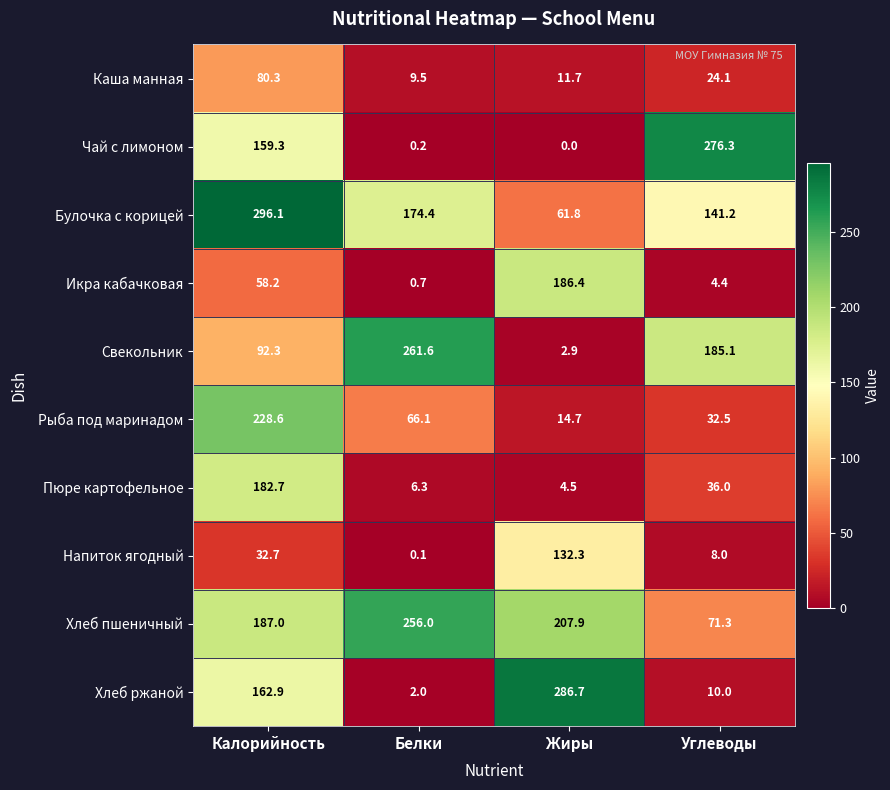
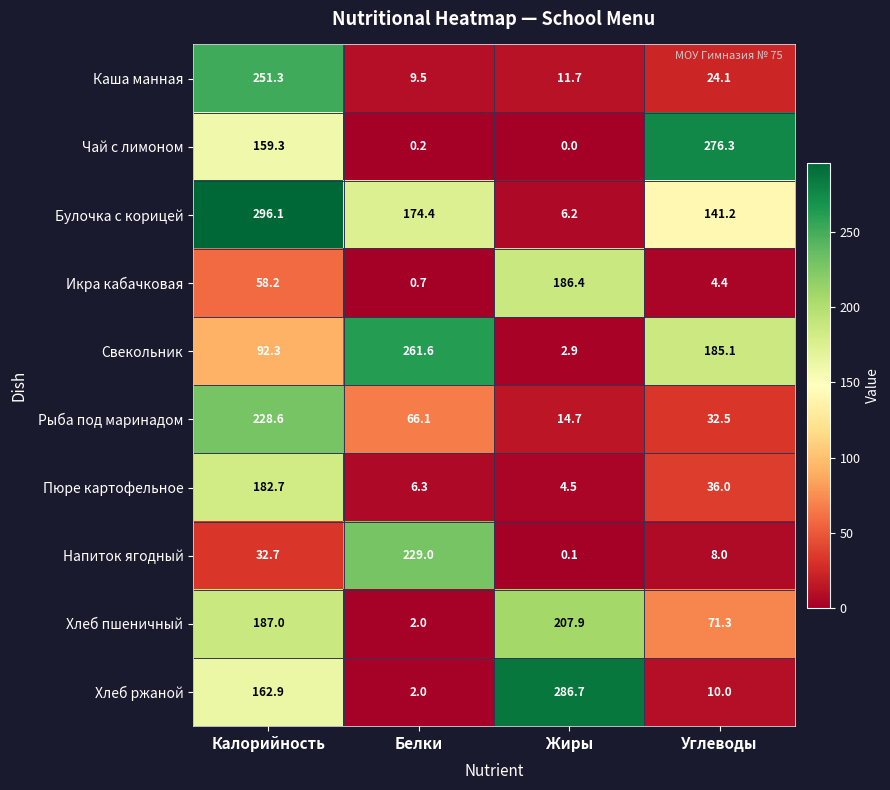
Каша манная, Калорийность: 80.3 -> 251.3
Булочка с корицей, Жиры: 61.8 -> 6.2
Напиток ягодный, Белки: 0.1 -> 229.0
Напиток ягодный, Жиры: 132.3 -> 0.1
Хлеб пшеничный, Белки: 256.0 -> 2.0
